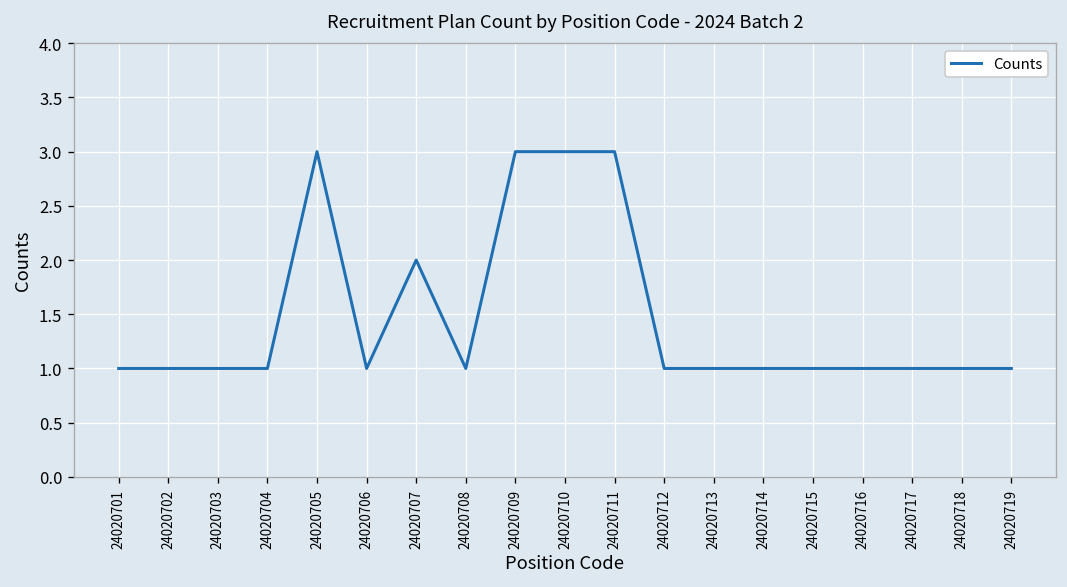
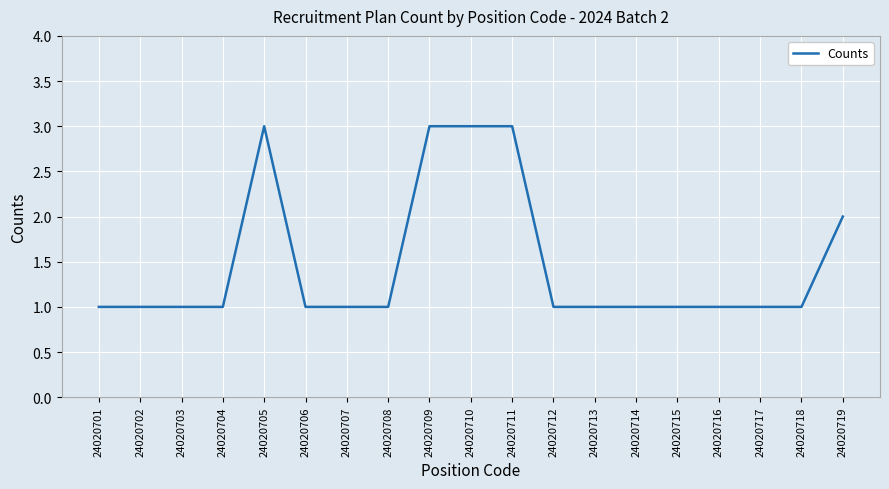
24020707: 2 -> 1
24020719: 1 -> 2
